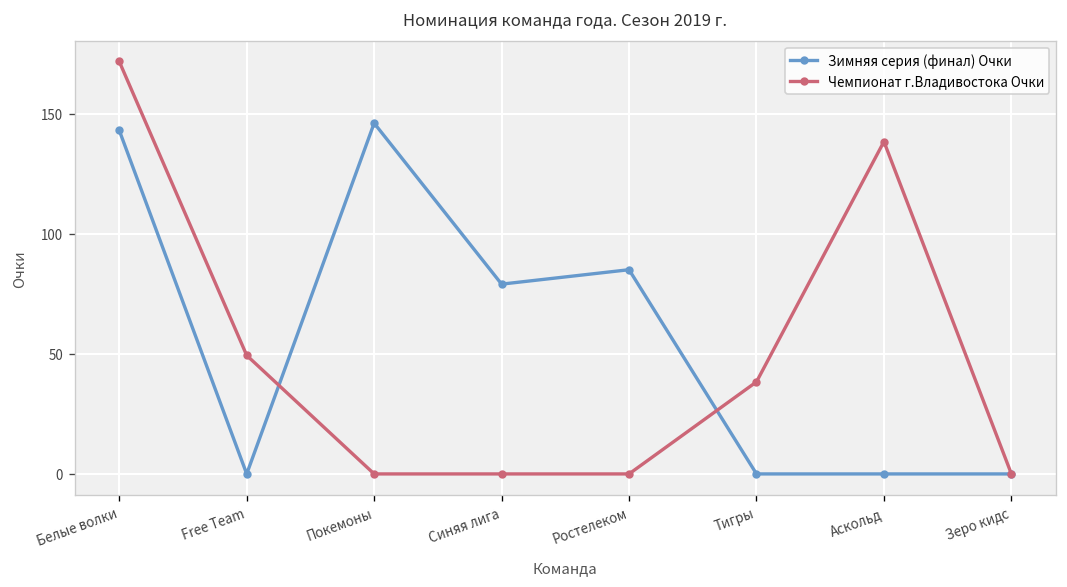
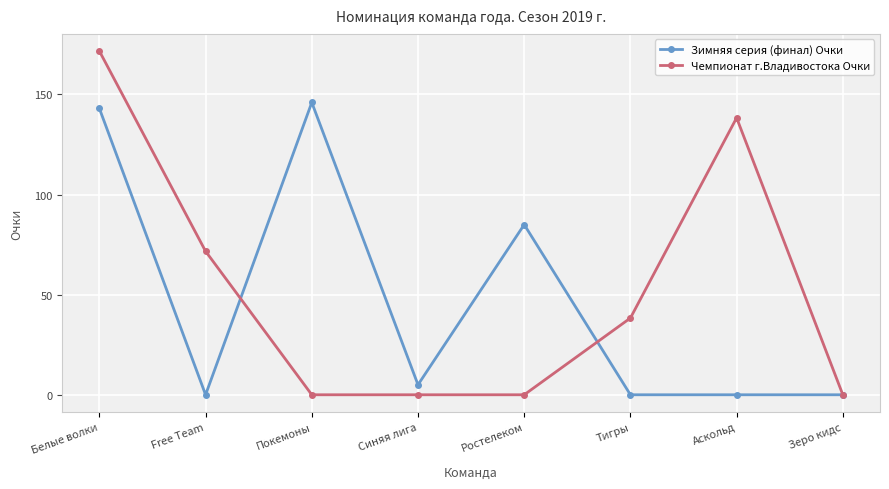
Чемпионат г.Владивостока Очки, Free Team: 49 -> 72
Зимняя серия (финал) Очки, Синяя лига: 79 -> 5
